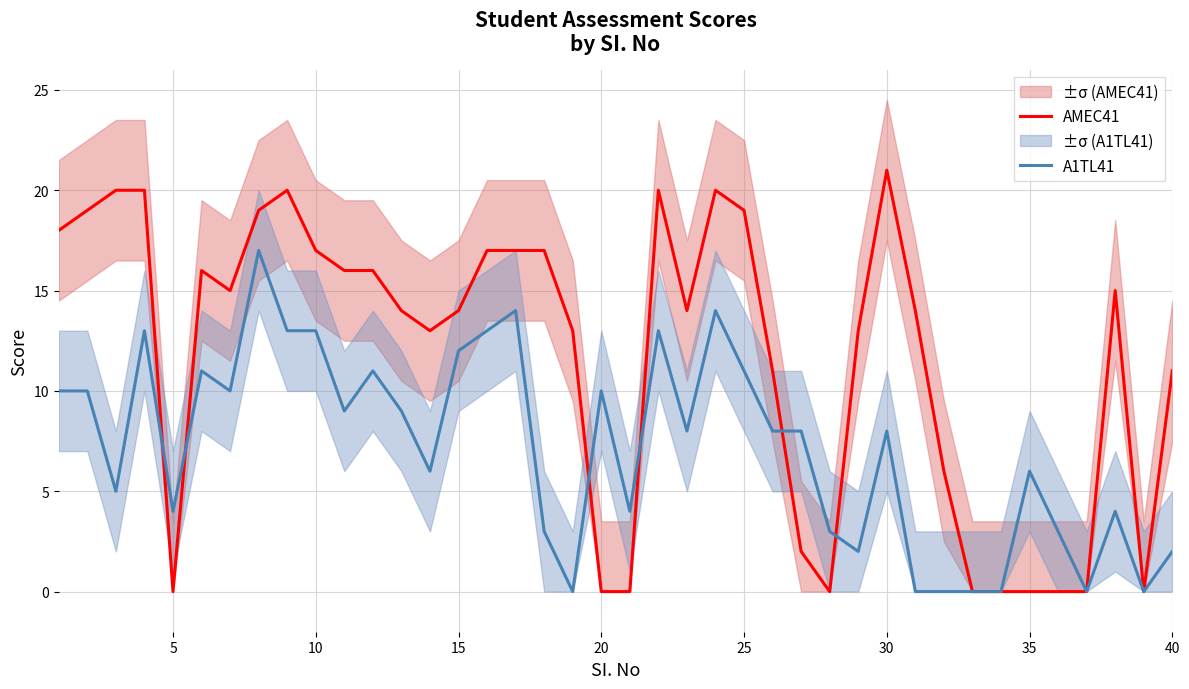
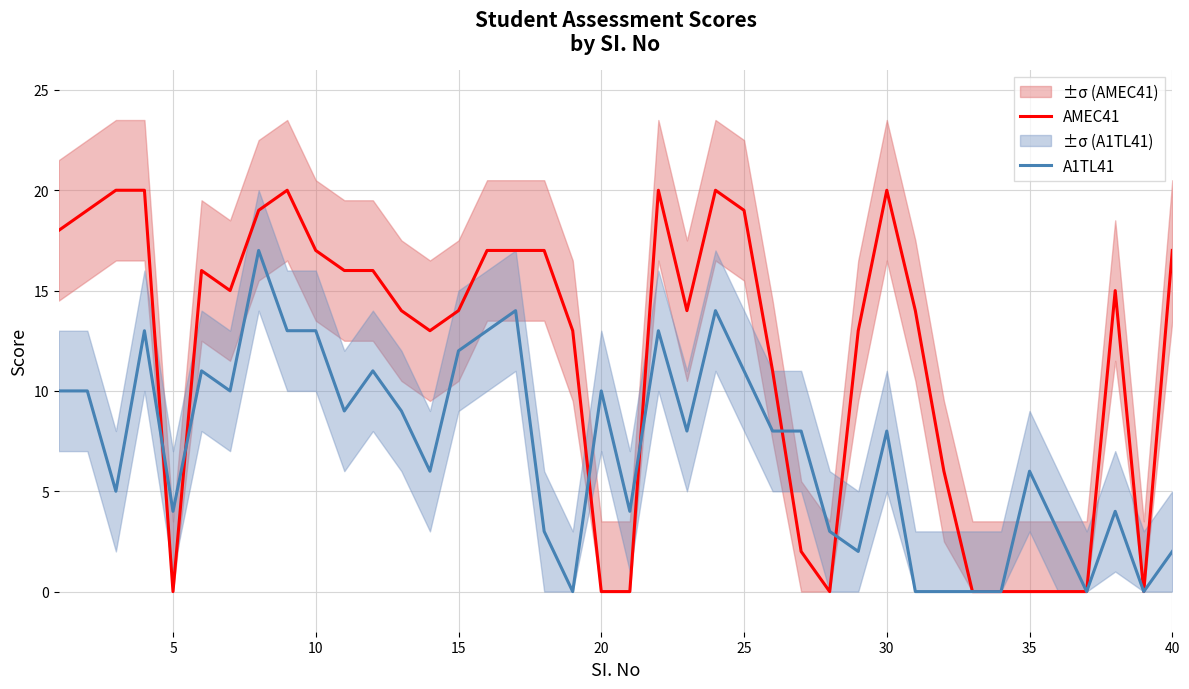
AMEC41, 30: 21 -> 20
AMEC41, 40: 11 -> 17
